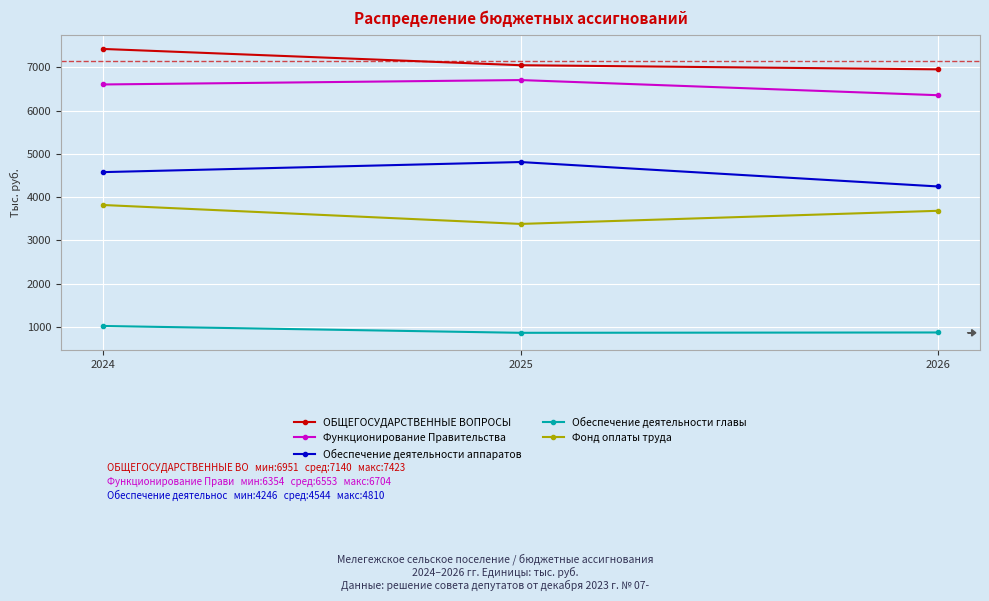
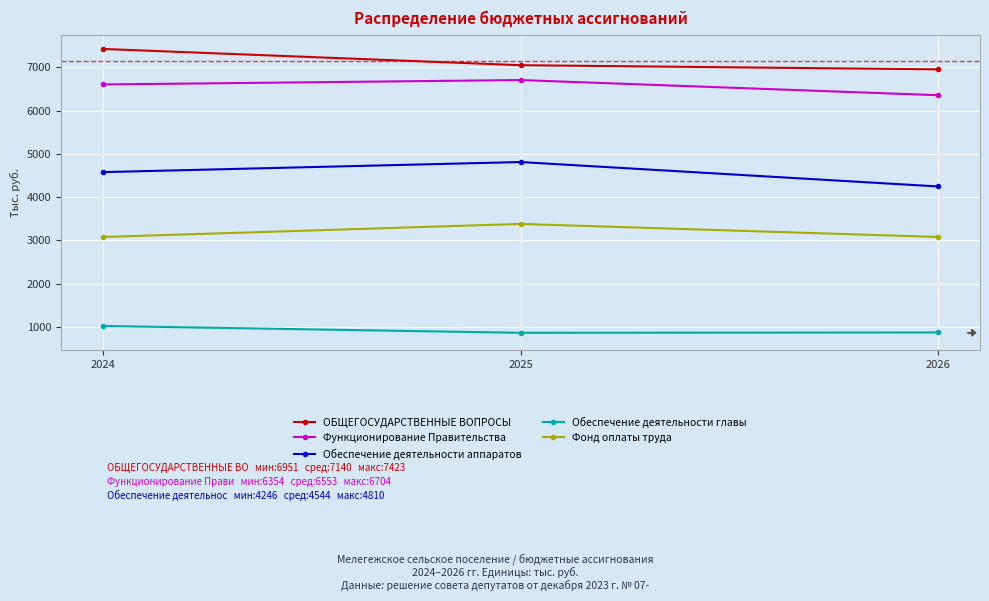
Фонд оплаты труда, 2024: 3800 -> 3100
Фонд оплаты труда, 2026: 3700 -> 3100
